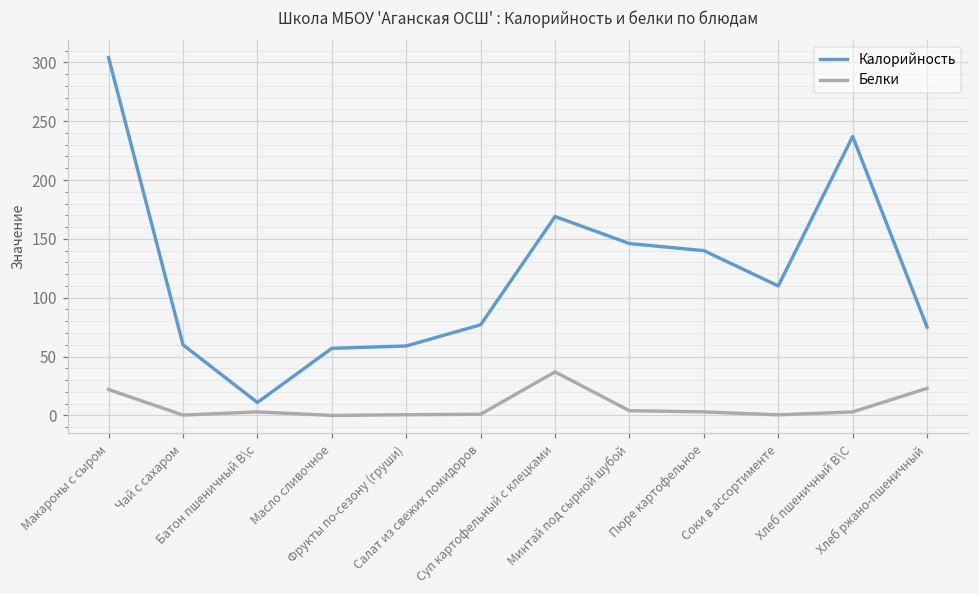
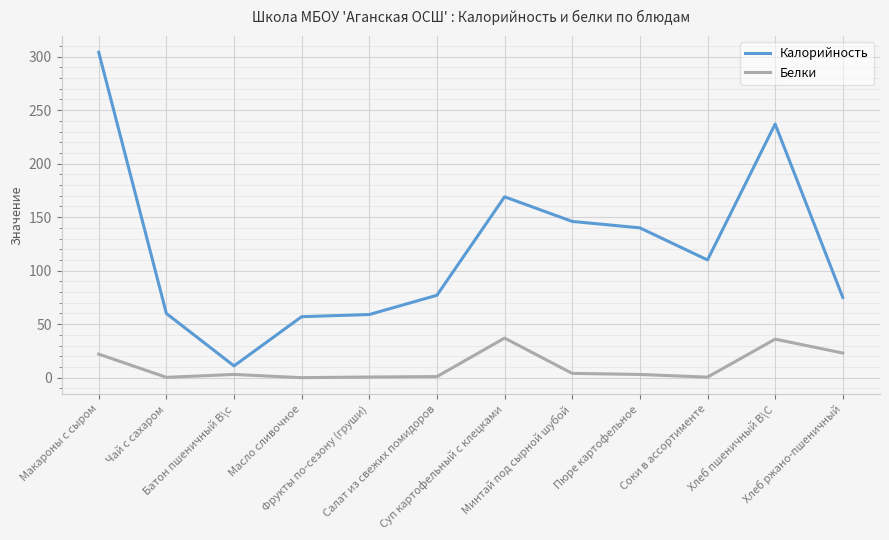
Белки, Хлеб пшеничный В\С: 3 -> 36
